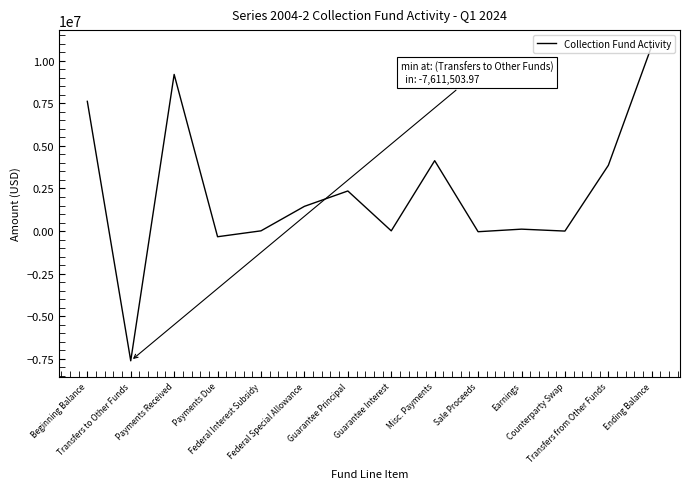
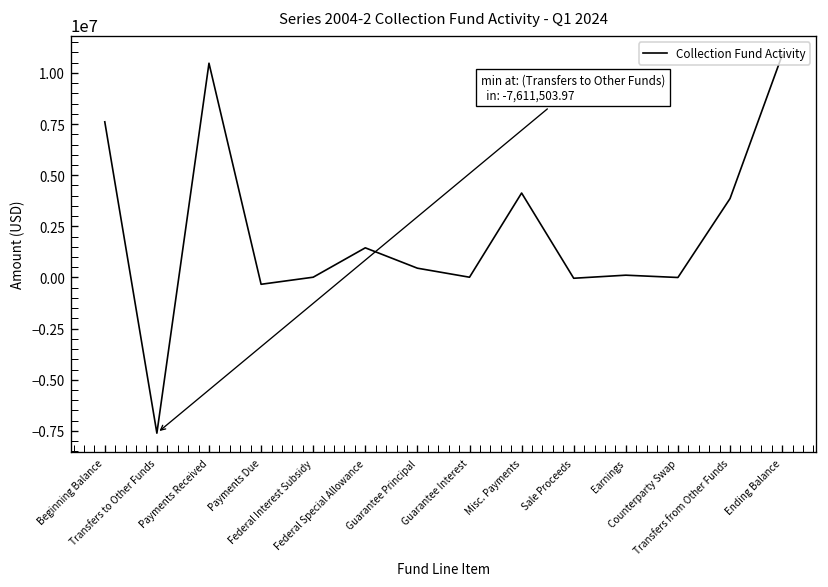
Payments Received: 9200000 -> 10500000
Guarantee Principal: 2400000 -> 500000
